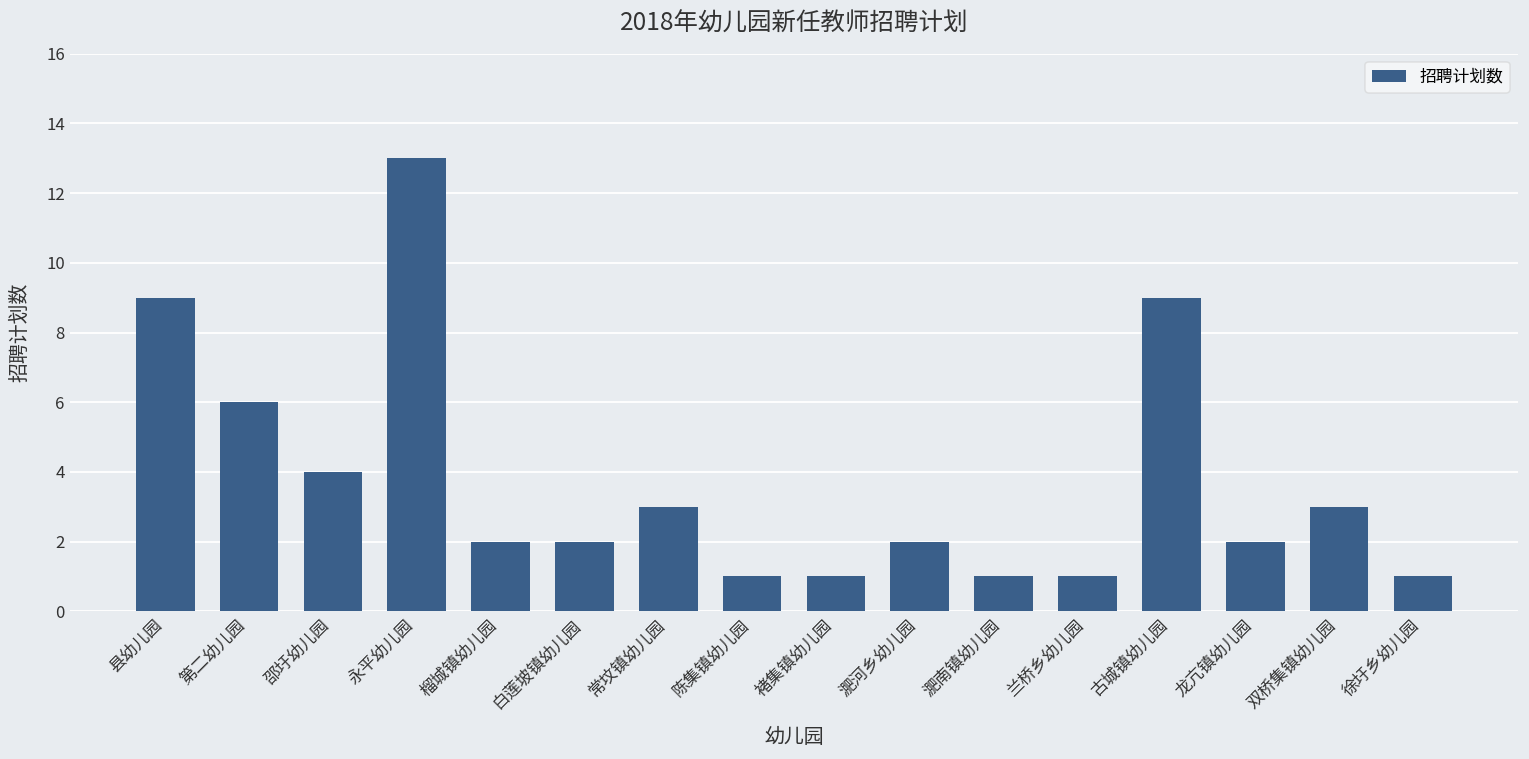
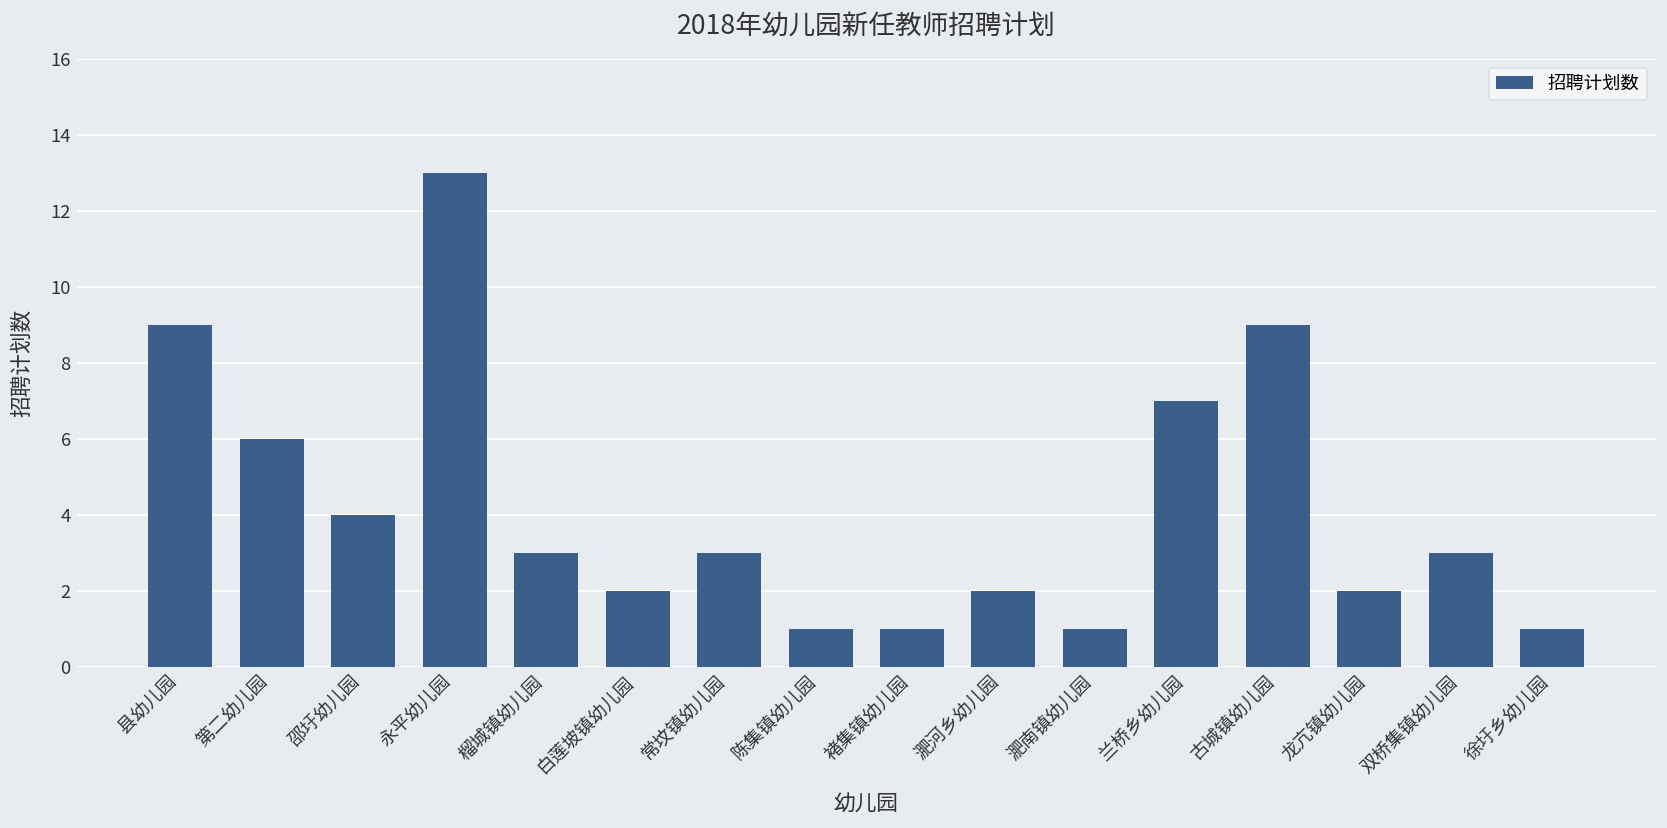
榴城镇幼儿园: 2 -> 3
兰桥乡幼儿园: 1 -> 7
